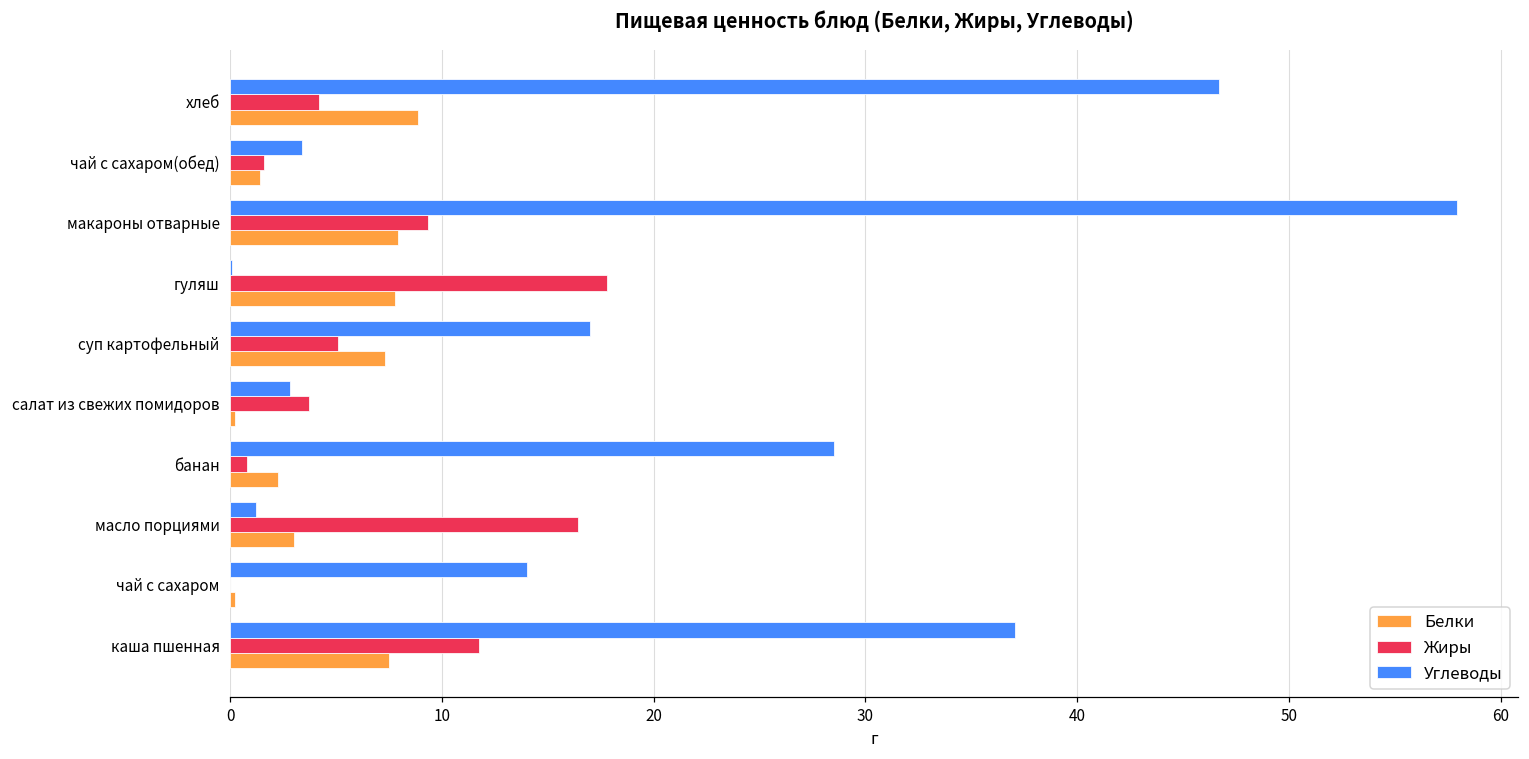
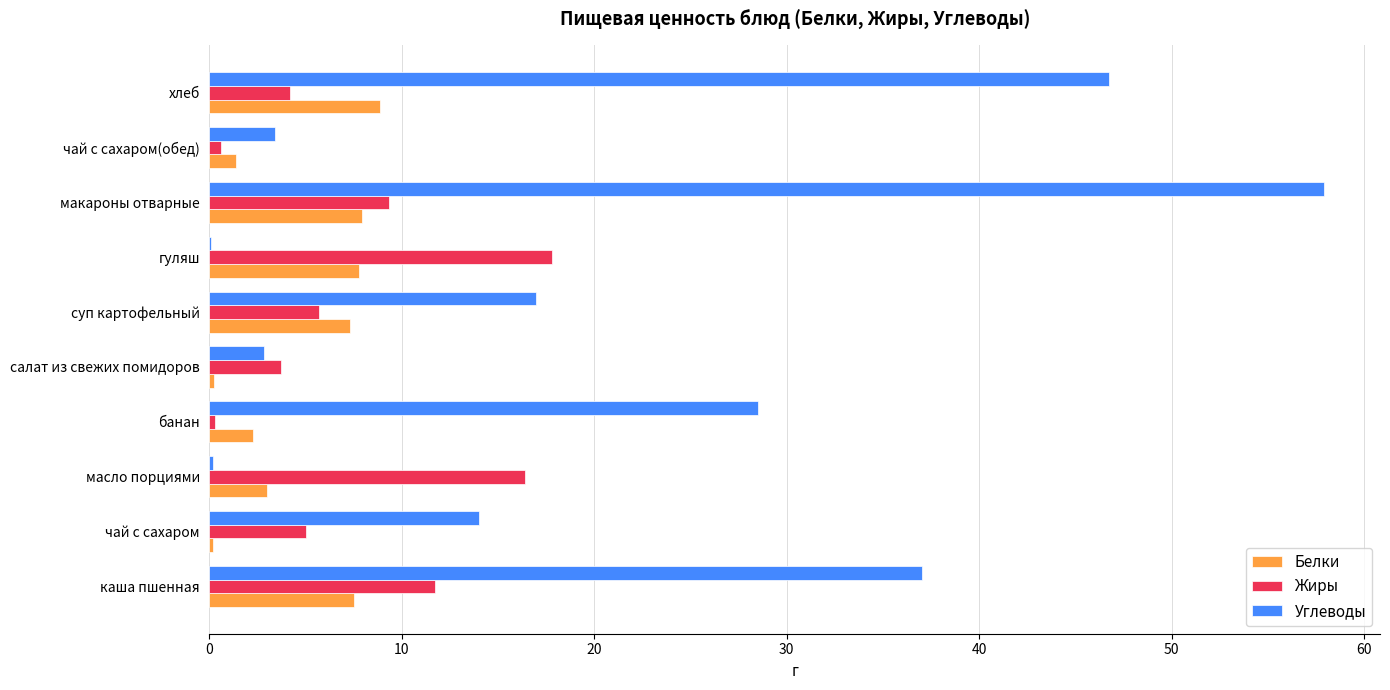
Жиры, чай с сахаром(обед): 1.6 -> 0.6
Жиры, суп картофельный: 5.1 -> 5.7
Жиры, банан: 0.8 -> 0.3
Углеводы, масло порциями: 1.2 -> 0.2
Жиры, чай с сахаром: 0 -> 5
